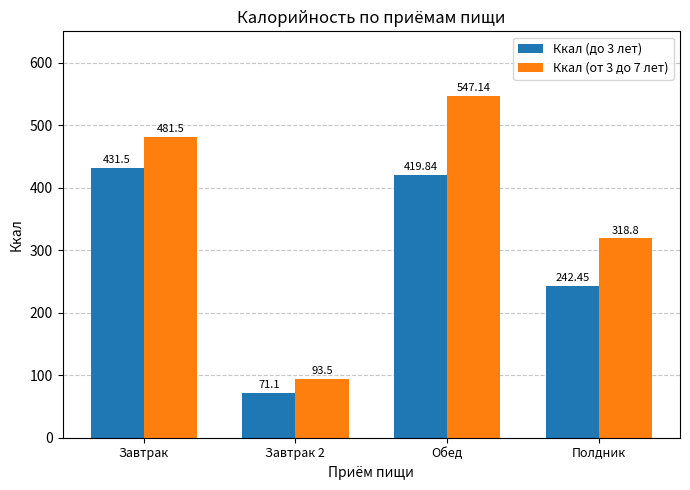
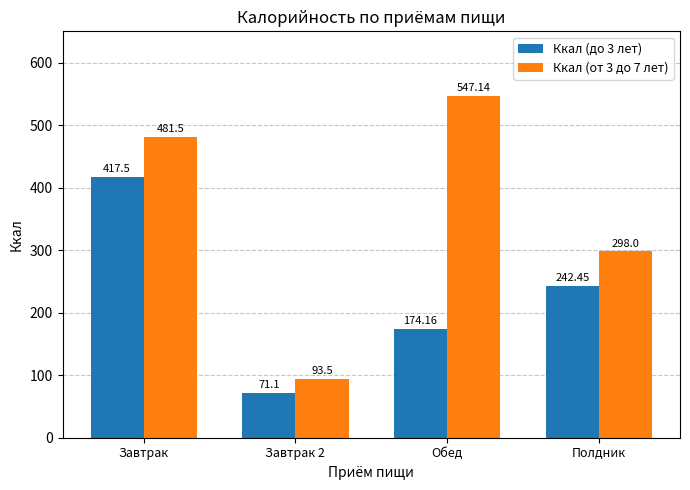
Ккал (до 3 лет), Завтрак: 431.5 -> 417.5
Ккал (до 3 лет), Обед: 419.84 -> 174.16
Ккал (от 3 до 7 лет), Полдник: 318.8 -> 298.0
